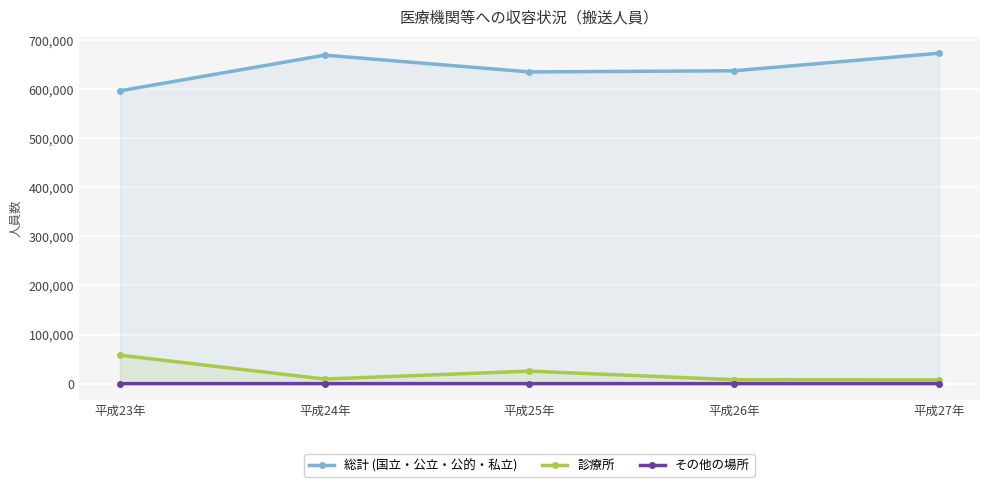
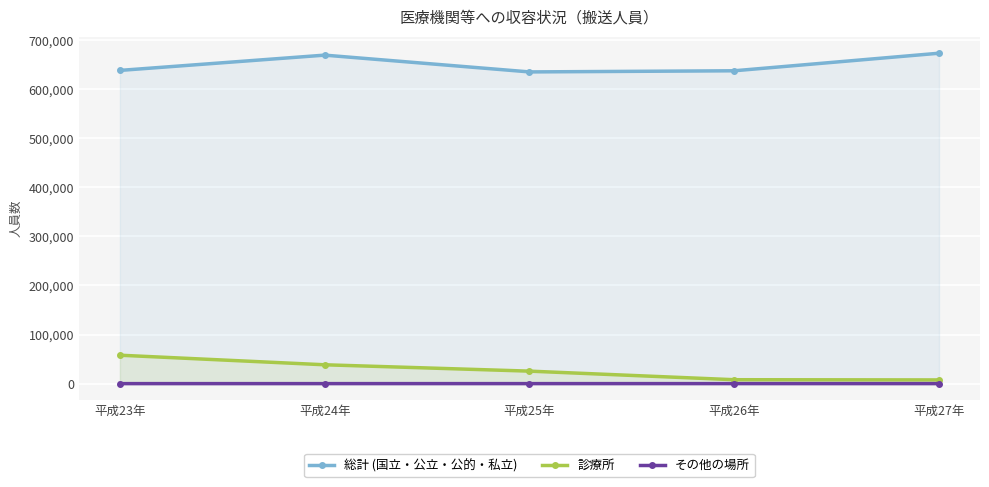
総計 (国立・公立・公的・私立), 平成23年: 600,000 -> 640,000
診療所, 平成24年: 10,000 -> 40,000
